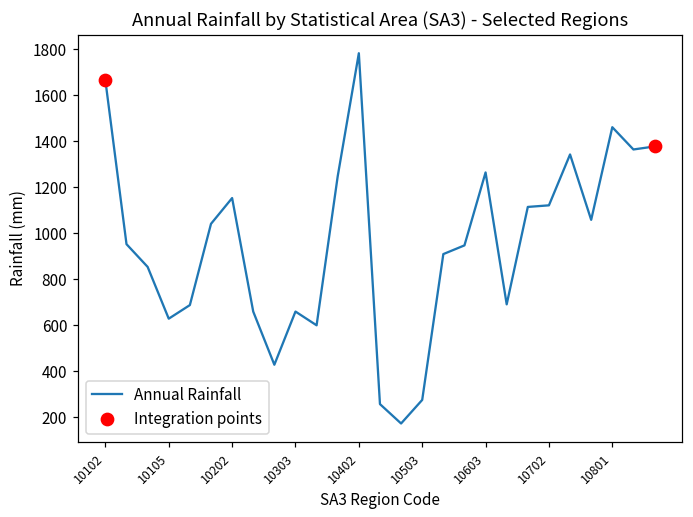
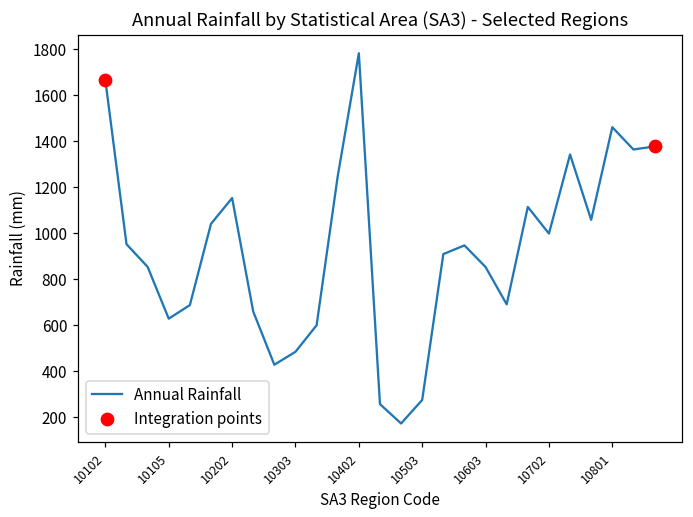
Annual Rainfall, 10303: 660 -> 480
Annual Rainfall, 10603: 1260 -> 850
Annual Rainfall, 10702: 1120 -> 1000
